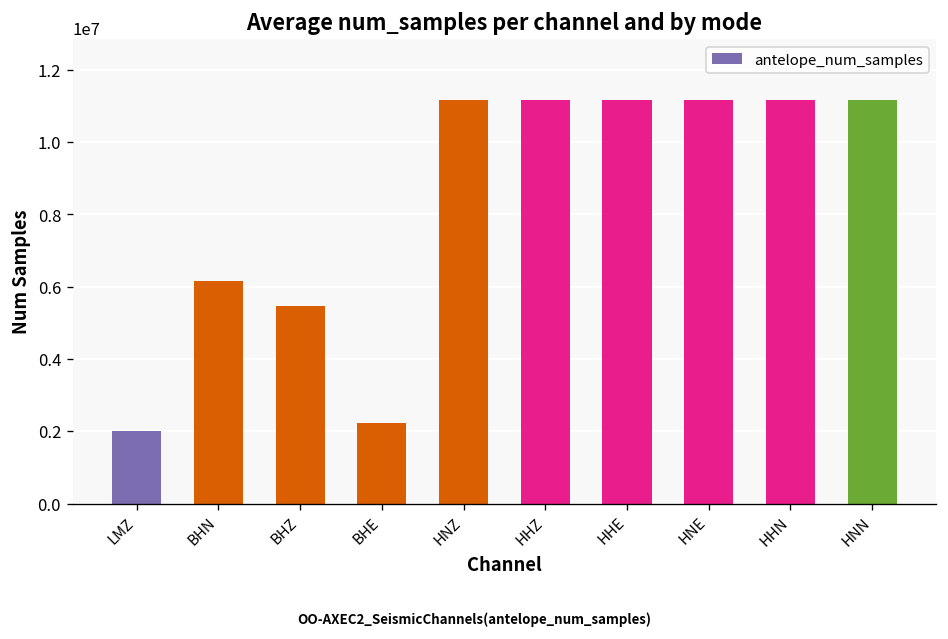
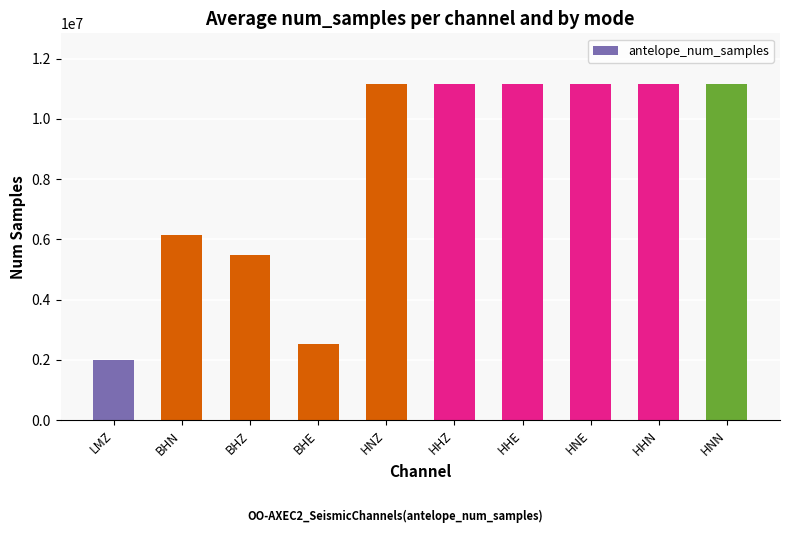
BHE: 2200000 -> 2500000
